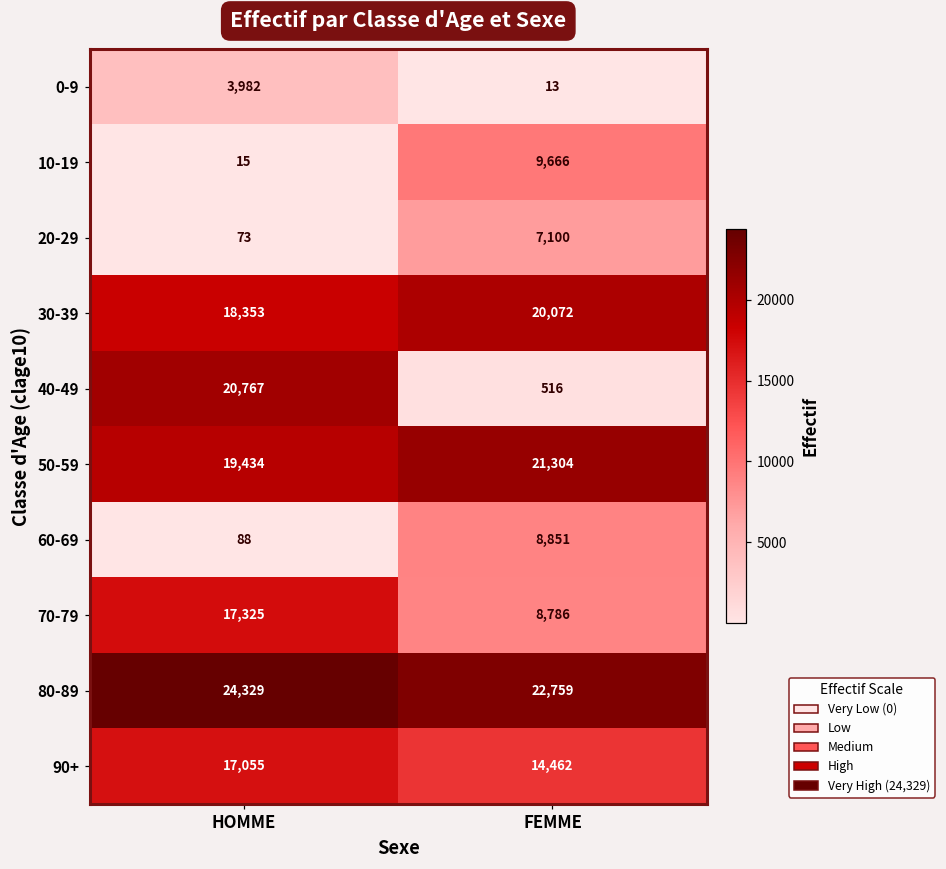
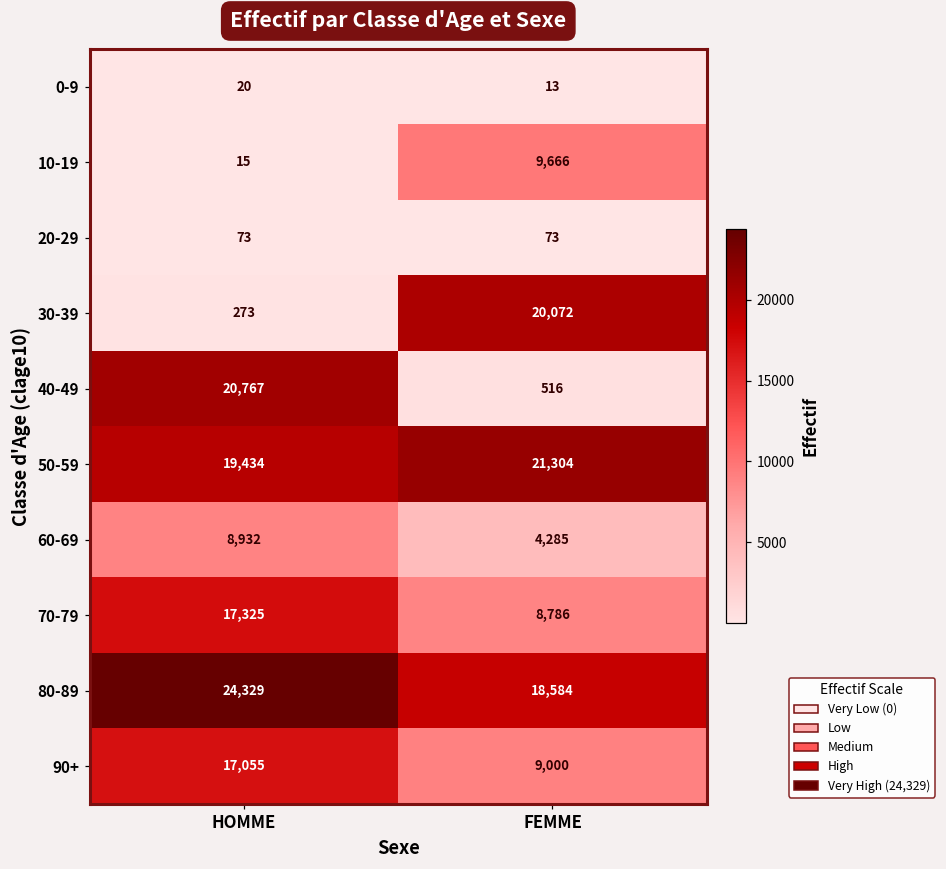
0-9, HOMME: 3,982 -> 20
20-29, FEMME: 7,100 -> 73
30-39, HOMME: 18,353 -> 273
60-69, HOMME: 88 -> 8,932
60-69, FEMME: 8,851 -> 4,285
80-89, FEMME: 22,759 -> 18,584
90+, FEMME: 14,462 -> 9,000
